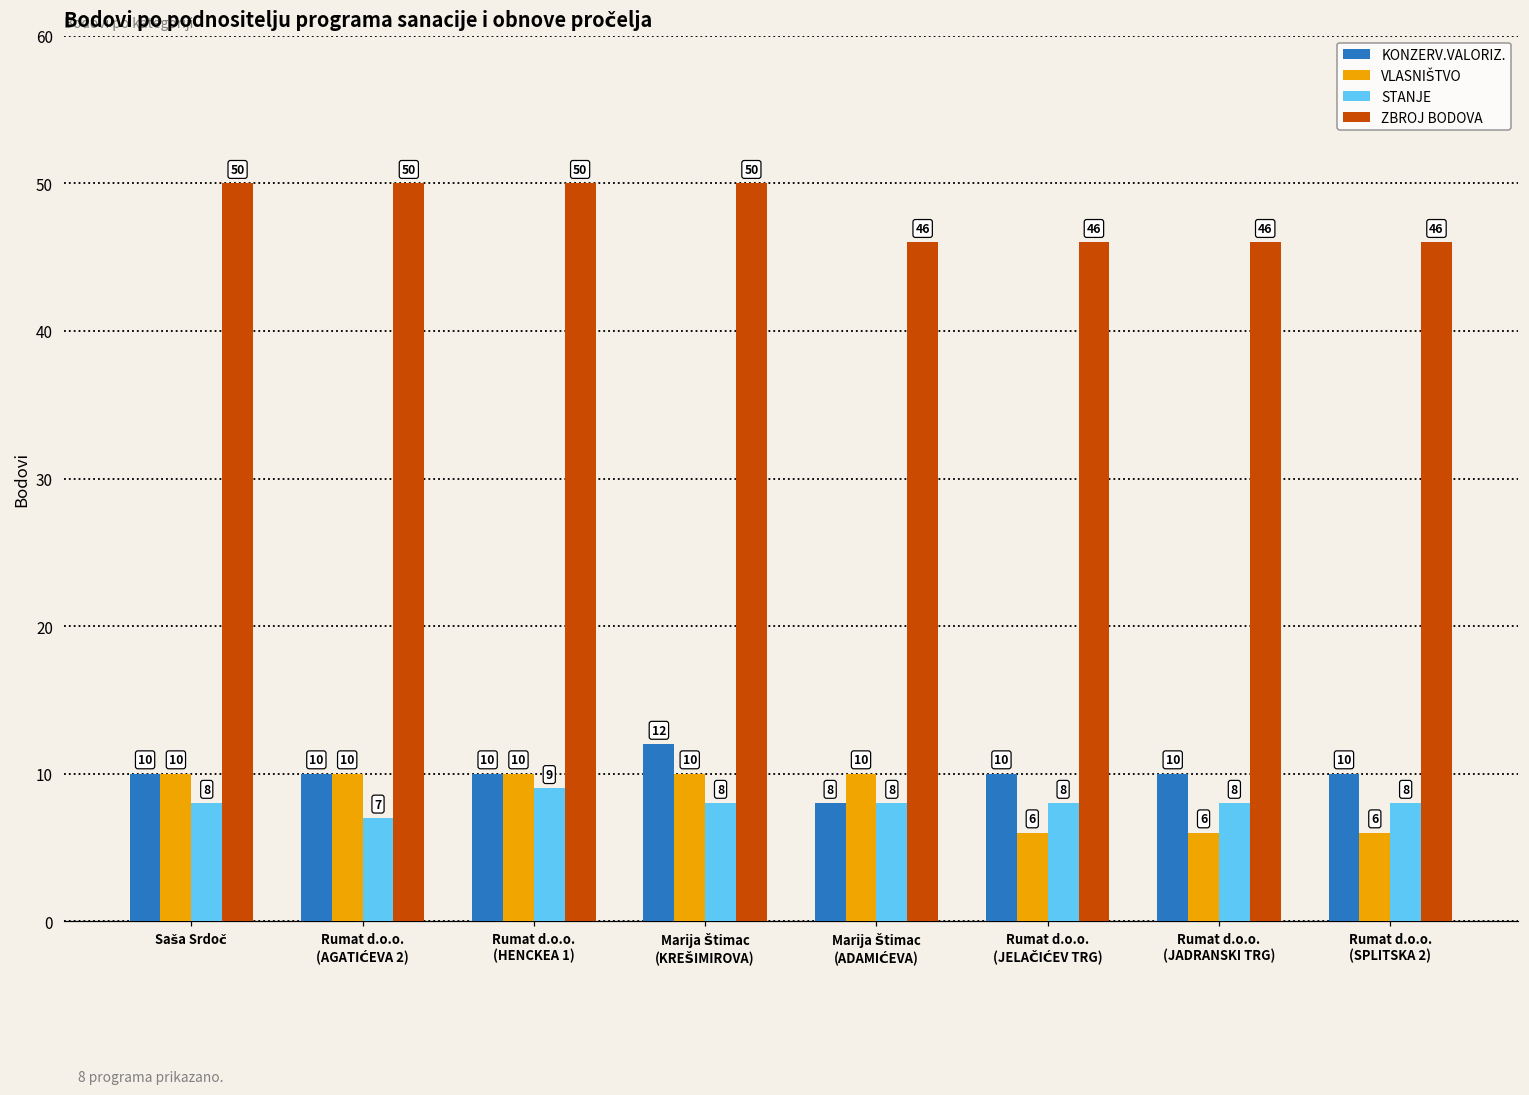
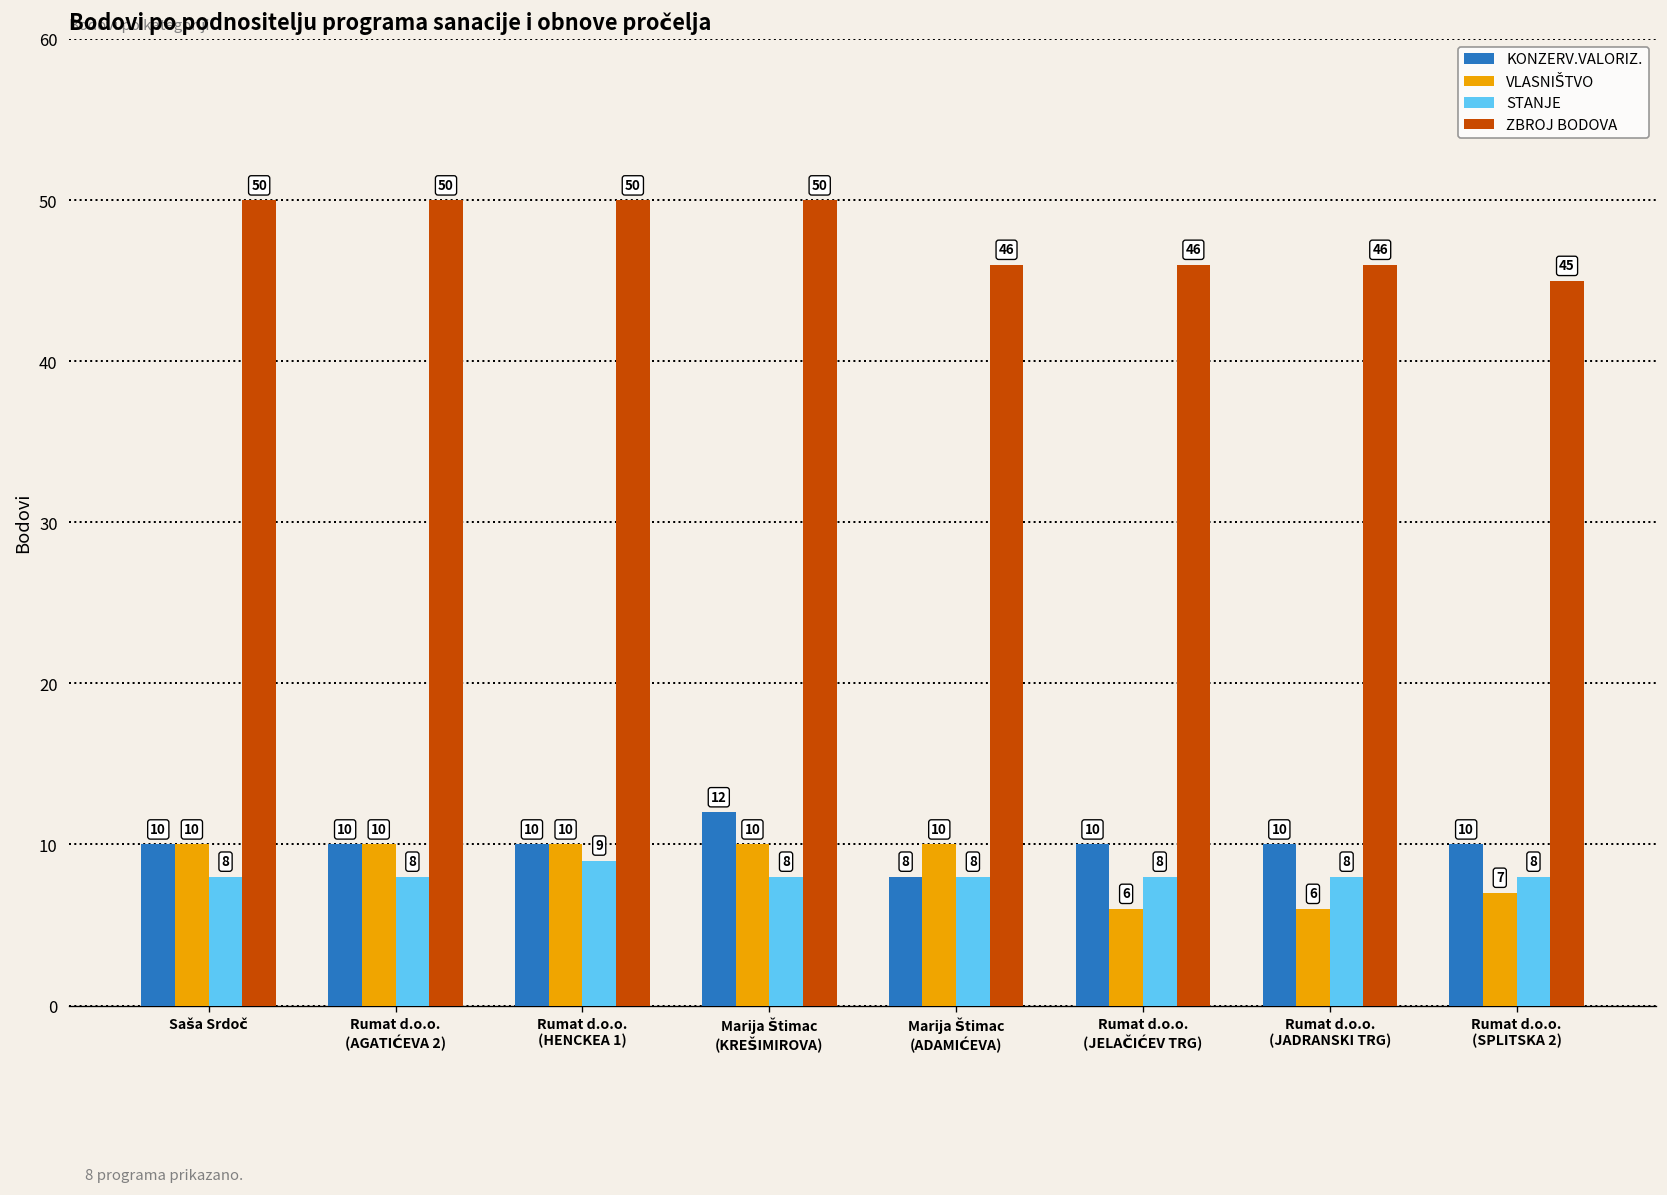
STANJE, Rumat d.o.o. (AGATIĆEVA 2): 7 -> 8
VLASNIŠTVO, Rumat d.o.o. (SPLITSKA 2): 6 -> 7
ZBROJ BODOVA, Rumat d.o.o. (SPLITSKA 2): 46 -> 45
